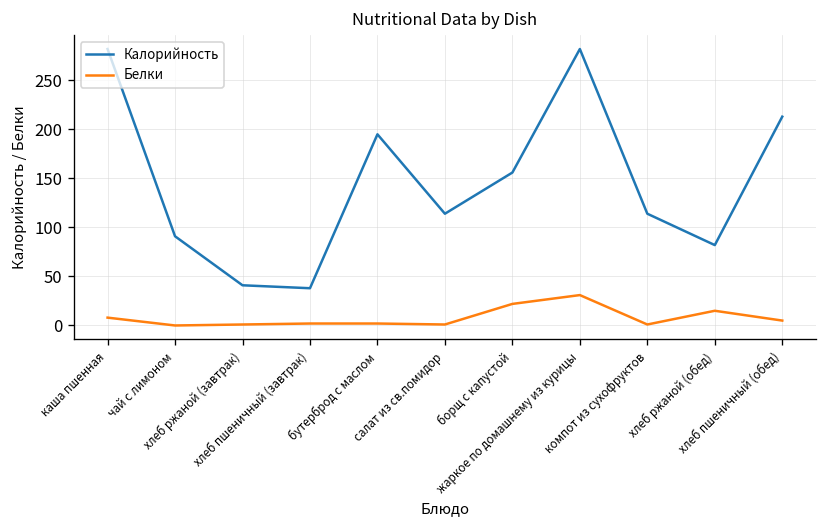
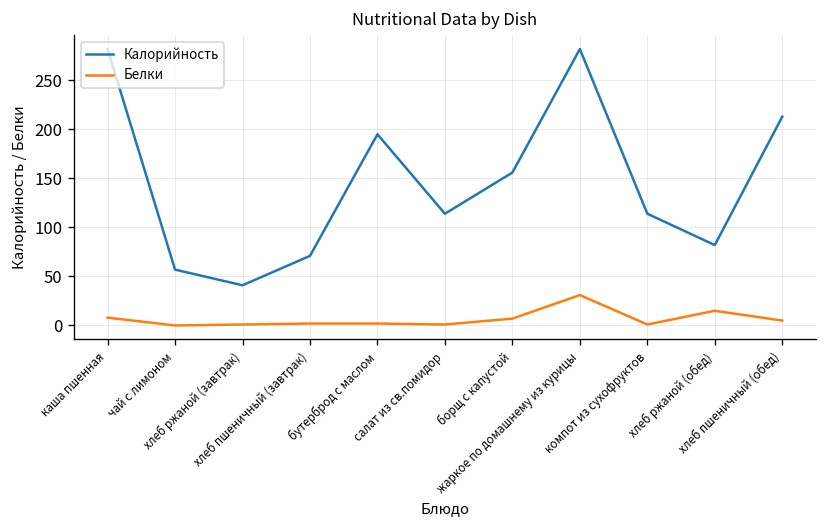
Калорийность, чай с лимоном: 90 -> 60
Калорийность, хлеб пшеничный (завтрак): 40 -> 70
Белки, борщ с капустой: 20 -> 10
